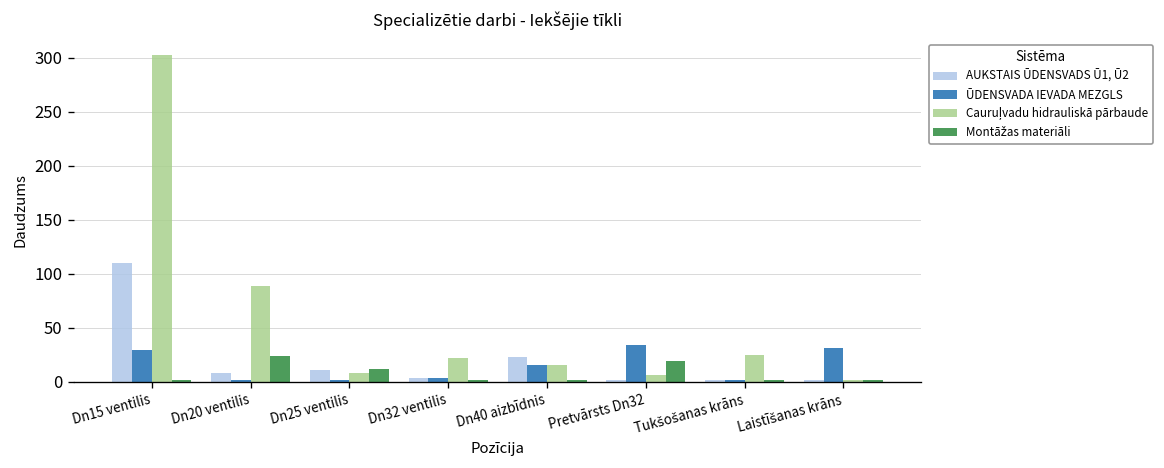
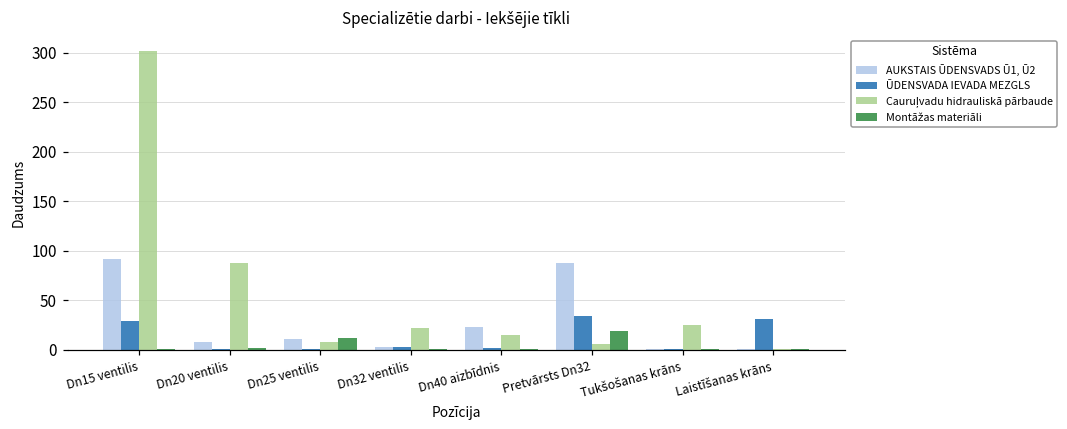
AUKSTAIS ŪDENSVADS Ū1, Ū2, Dn15 ventilis: 110 -> 90
Montāžas materiāli, Dn20 ventilis: 20 -> 0
ŪDENSVADA IEVADA MEZGLS, Dn40 aizbīdnis: 20 -> 0
AUKSTAIS ŪDENSVADS Ū1, Ū2, Pretvārsts Dn32: 0 -> 90
